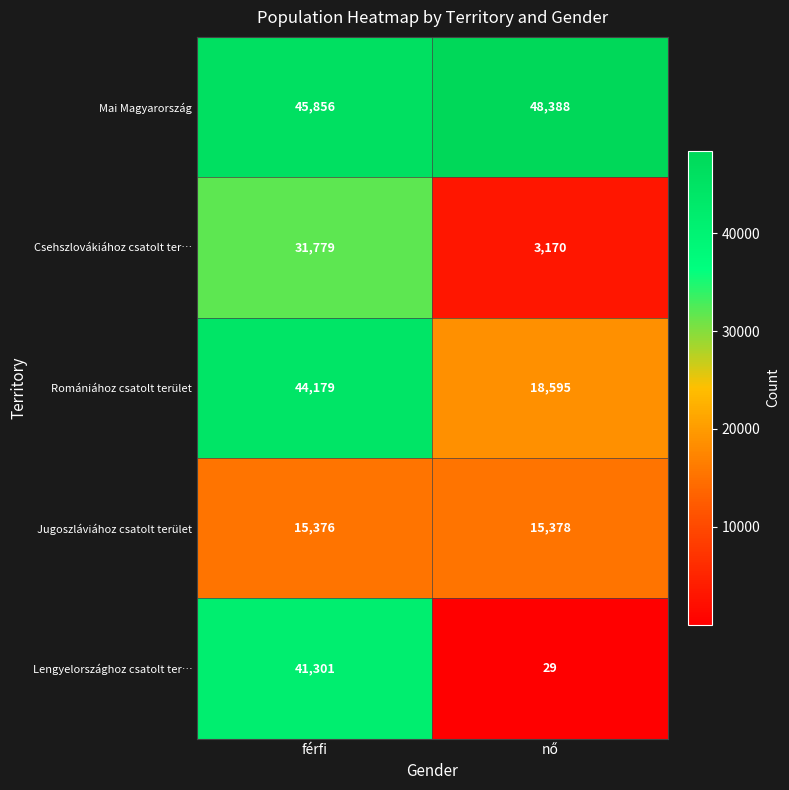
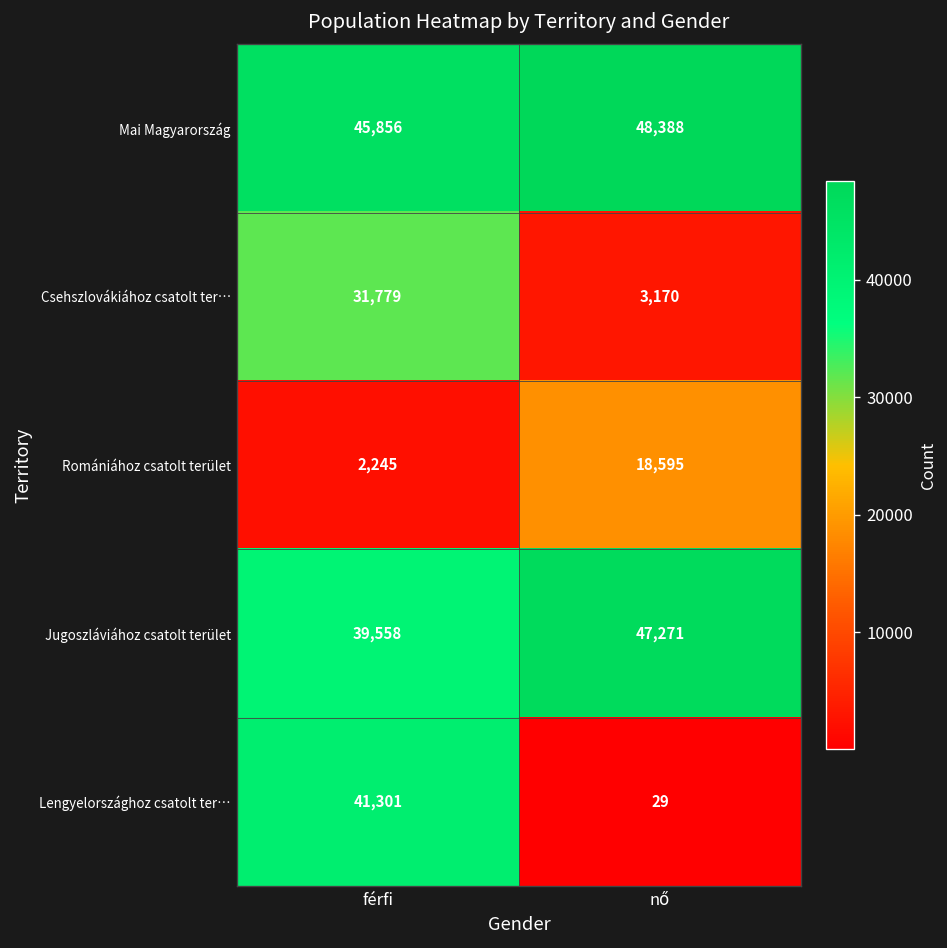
Romániához csatolt terület, férfi: 44,179 -> 2,245
Jugoszláviához csatolt terület, férfi: 15,376 -> 39,558
Jugoszláviához csatolt terület, nő: 15,378 -> 47,271
